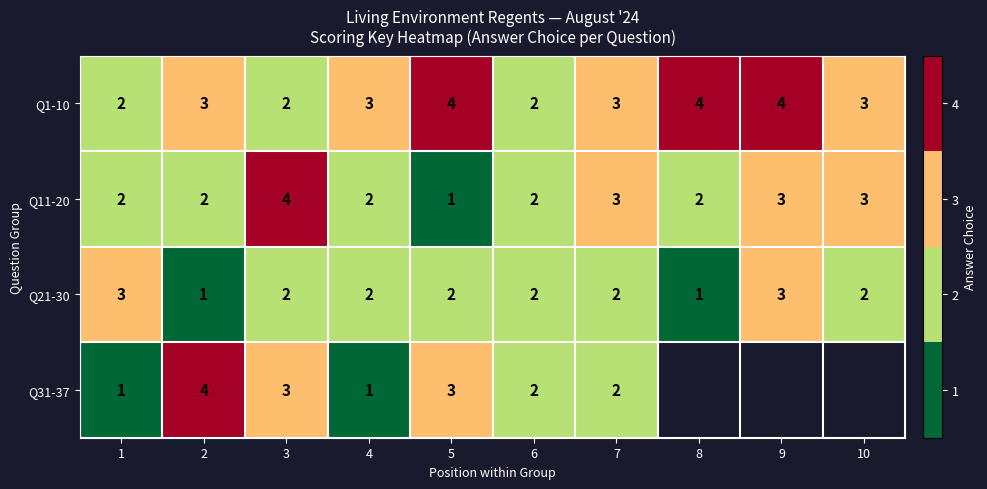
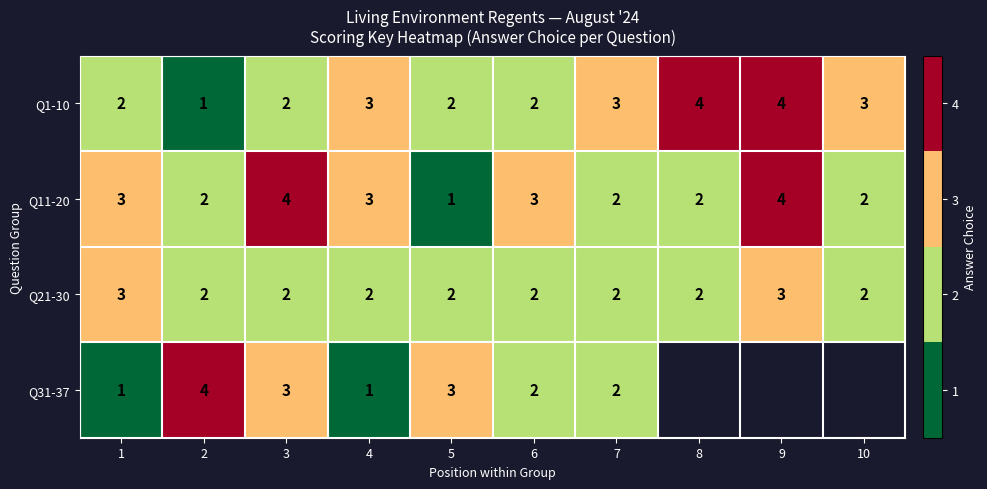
Q1-10, 2: 3 -> 1
Q1-10, 5: 4 -> 2
Q11-20, 1: 2 -> 3
Q11-20, 4: 2 -> 3
Q11-20, 6: 2 -> 3
Q11-20, 7: 3 -> 2
Q11-20, 9: 3 -> 4
Q11-20, 10: 3 -> 2
Q21-30, 2: 1 -> 2
Q21-30, 8: 1 -> 2
